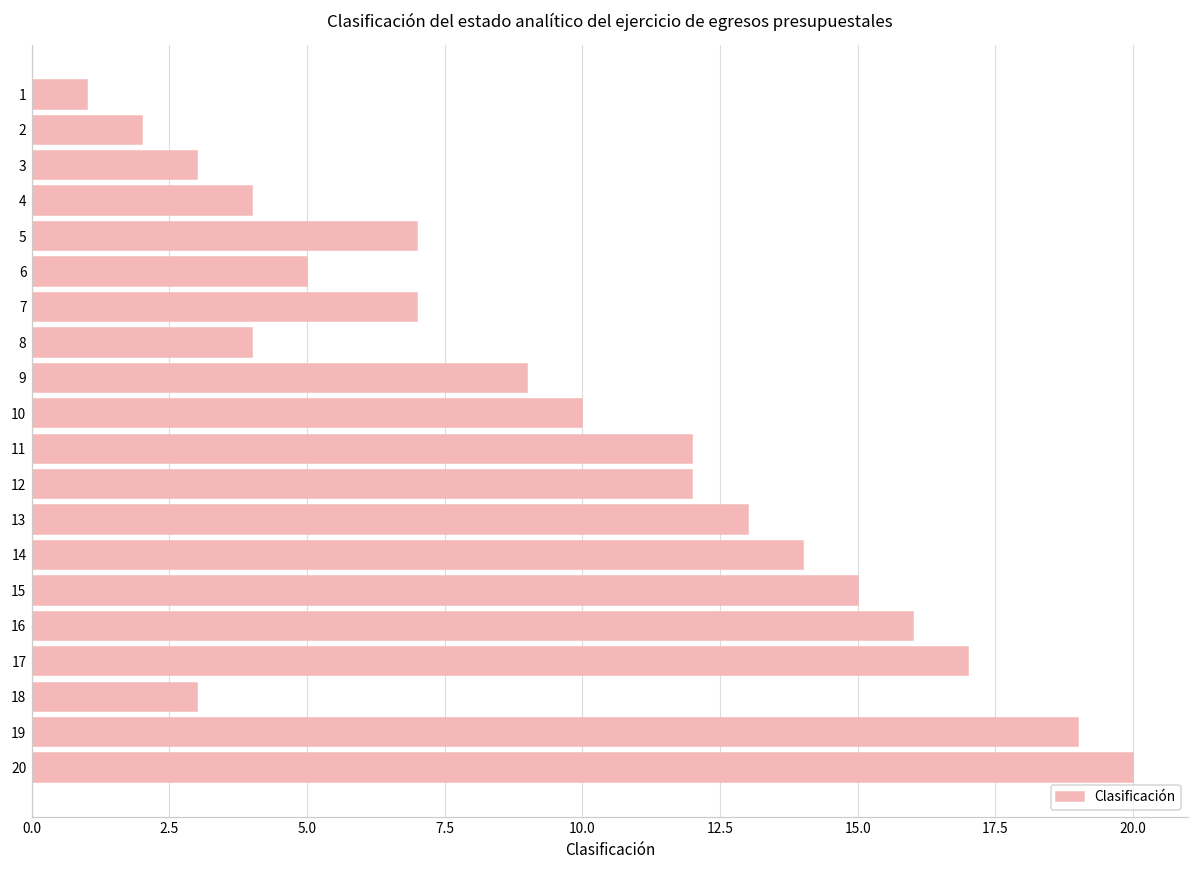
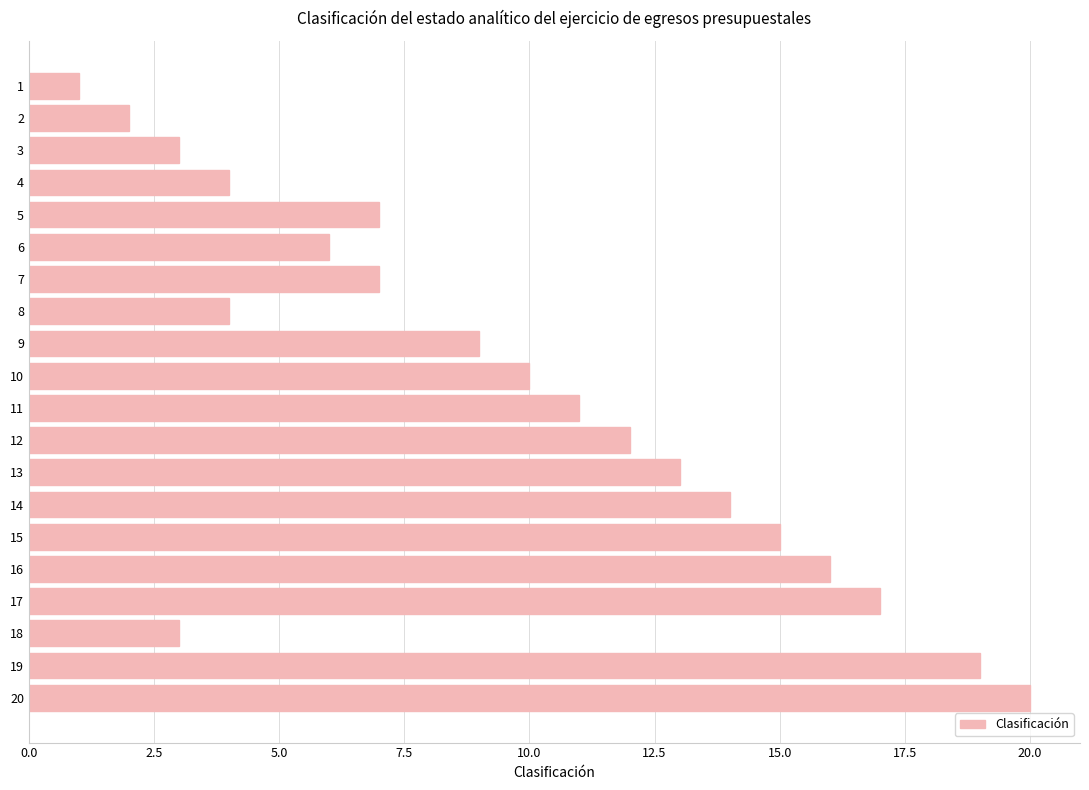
6: 5 -> 6
11: 12 -> 11
